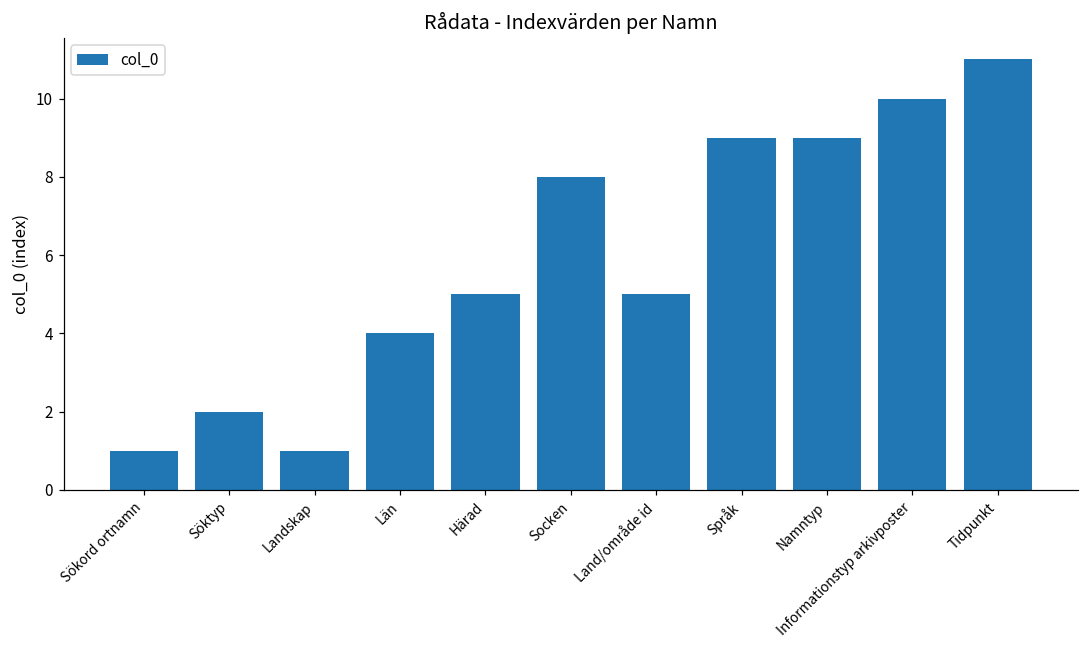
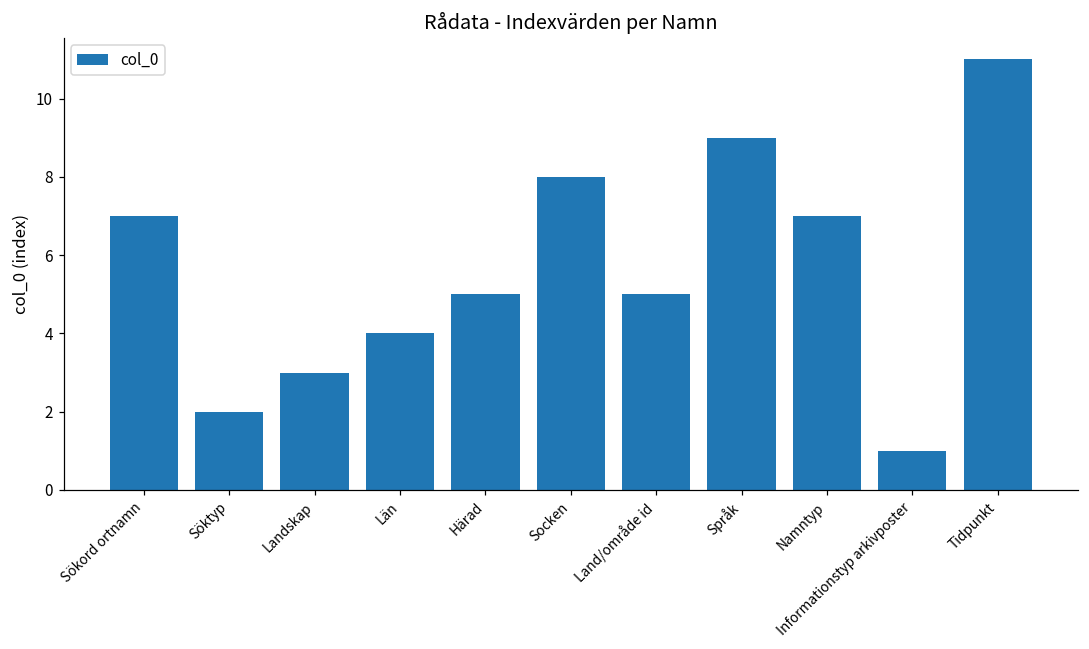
Sökord ortnamn: 1 -> 7
Landskap: 1 -> 3
Namntyp: 9 -> 7
Informationstyp arkivposter: 10 -> 1
